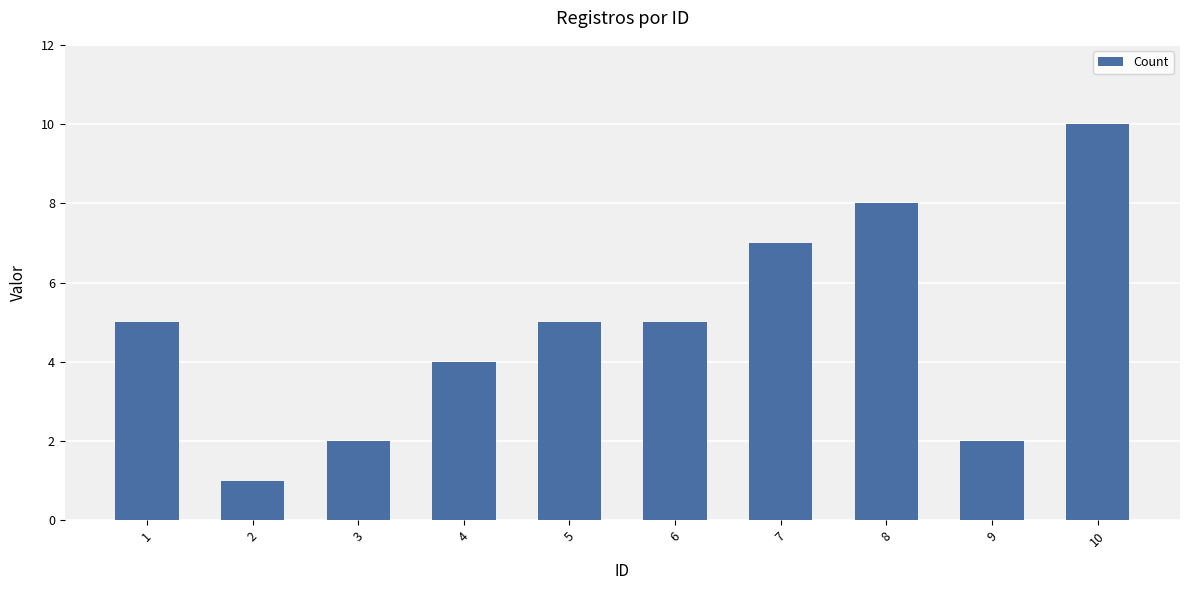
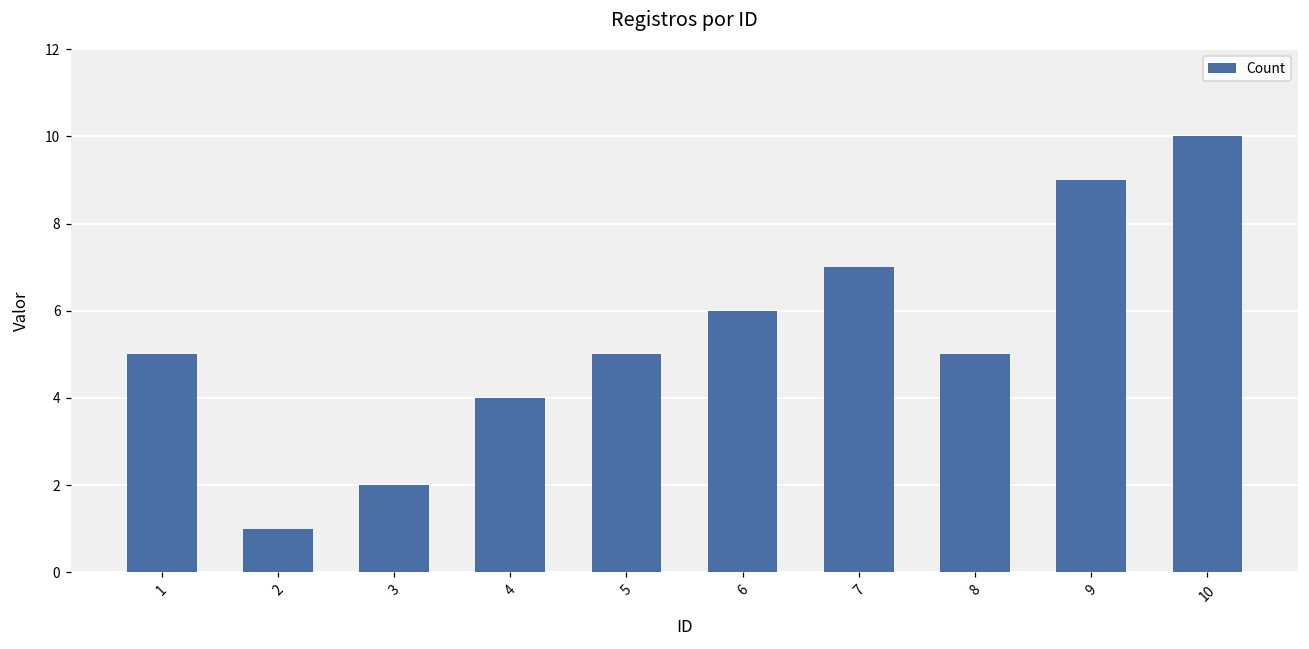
6: 5 -> 6
8: 8 -> 5
9: 2 -> 9
